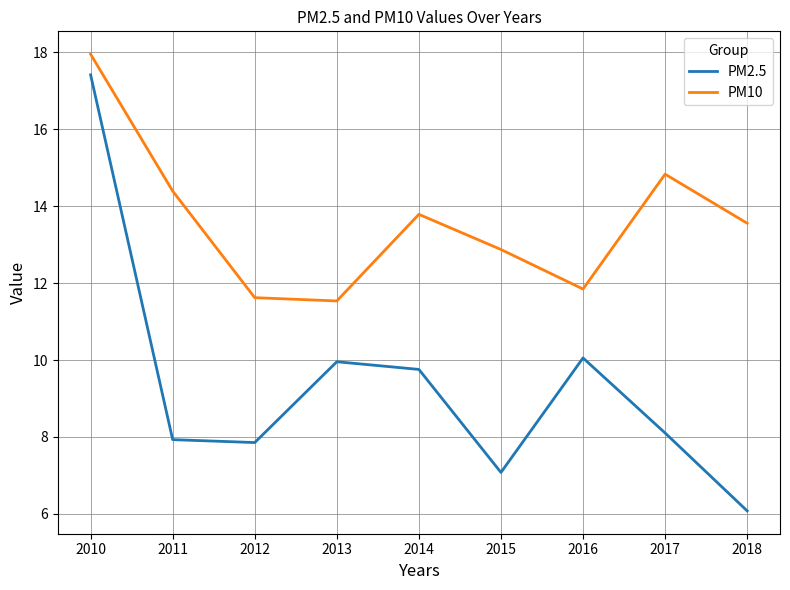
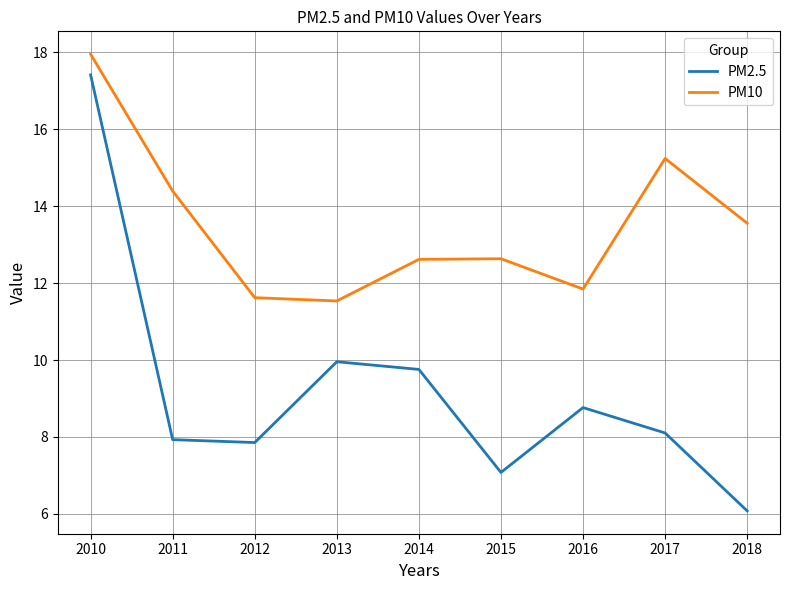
PM10, 2014: 13.8 -> 12.6
PM10, 2015: 12.9 -> 12.6
PM2.5, 2016: 10.1 -> 8.8
PM10, 2017: 14.8 -> 15.2
